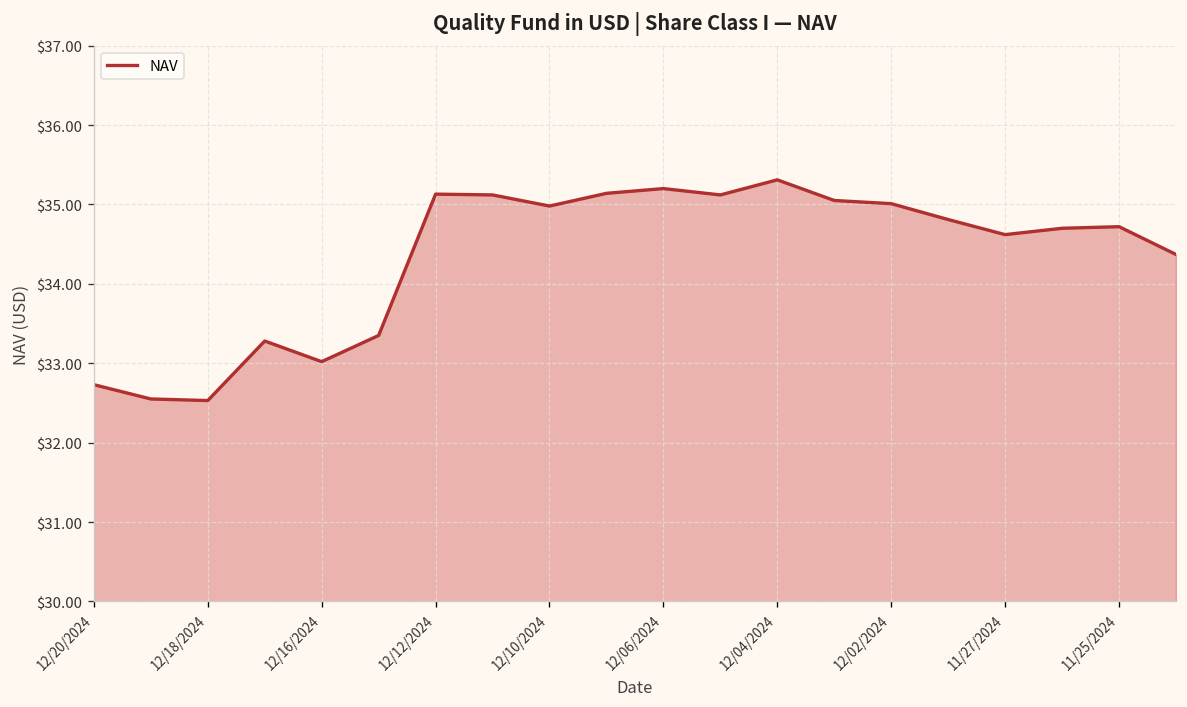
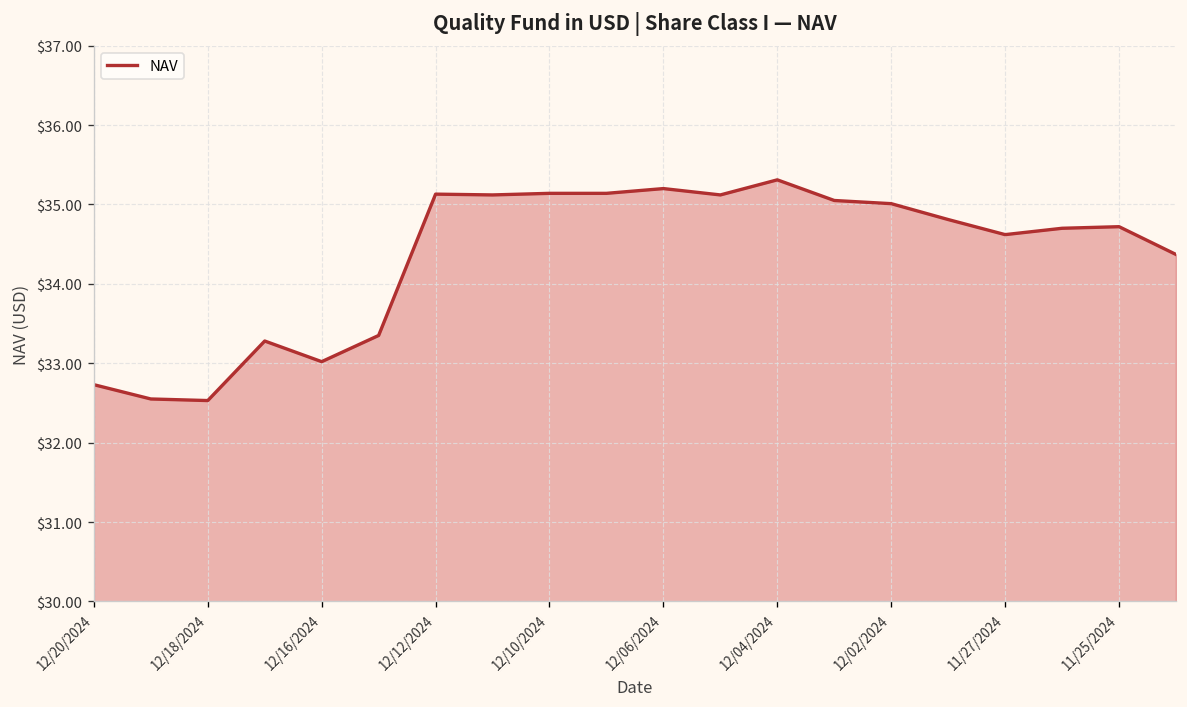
12/10/2024: $35.0 -> $35.1
